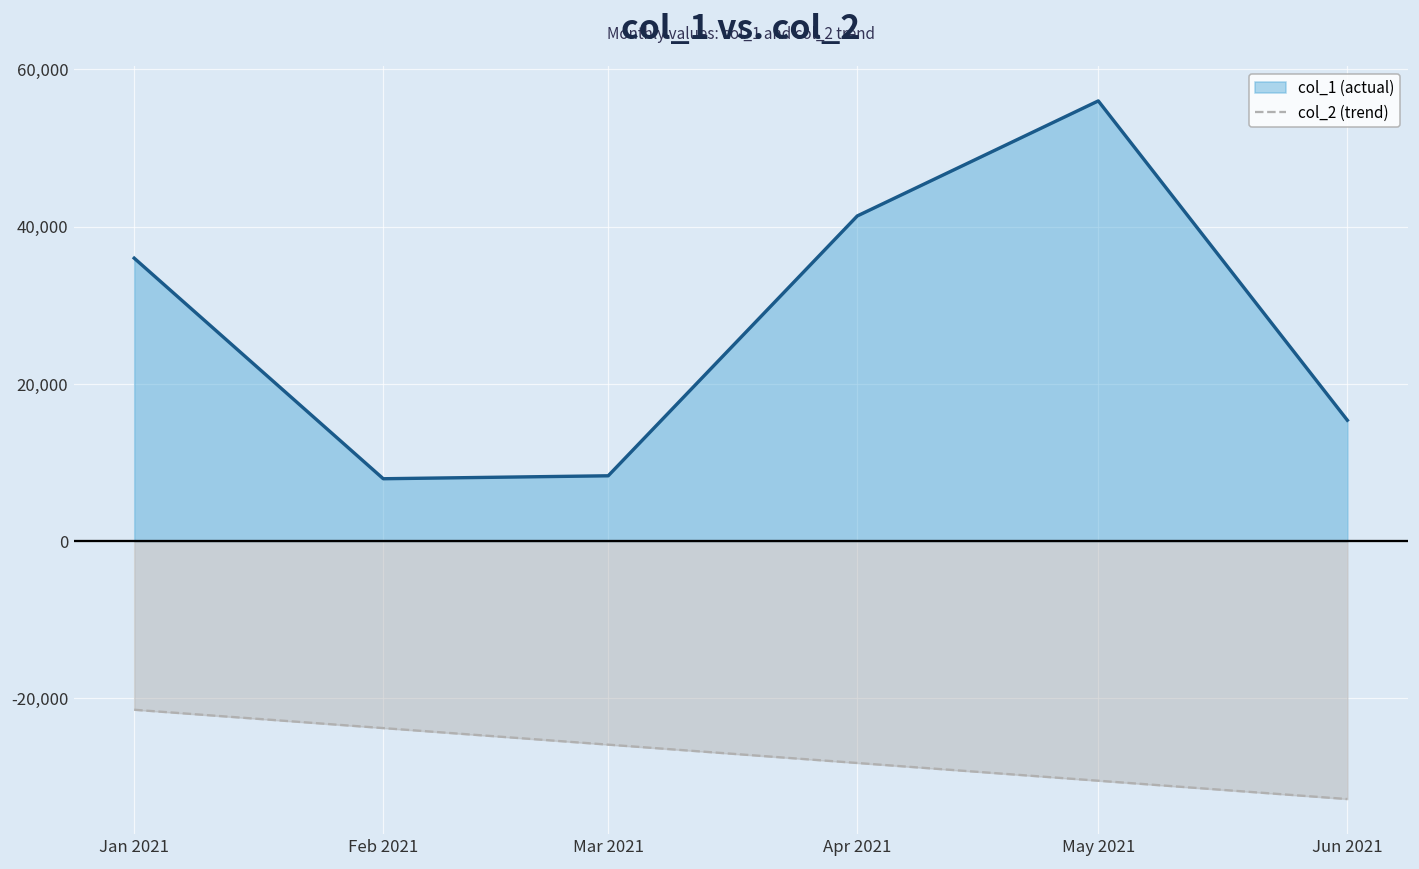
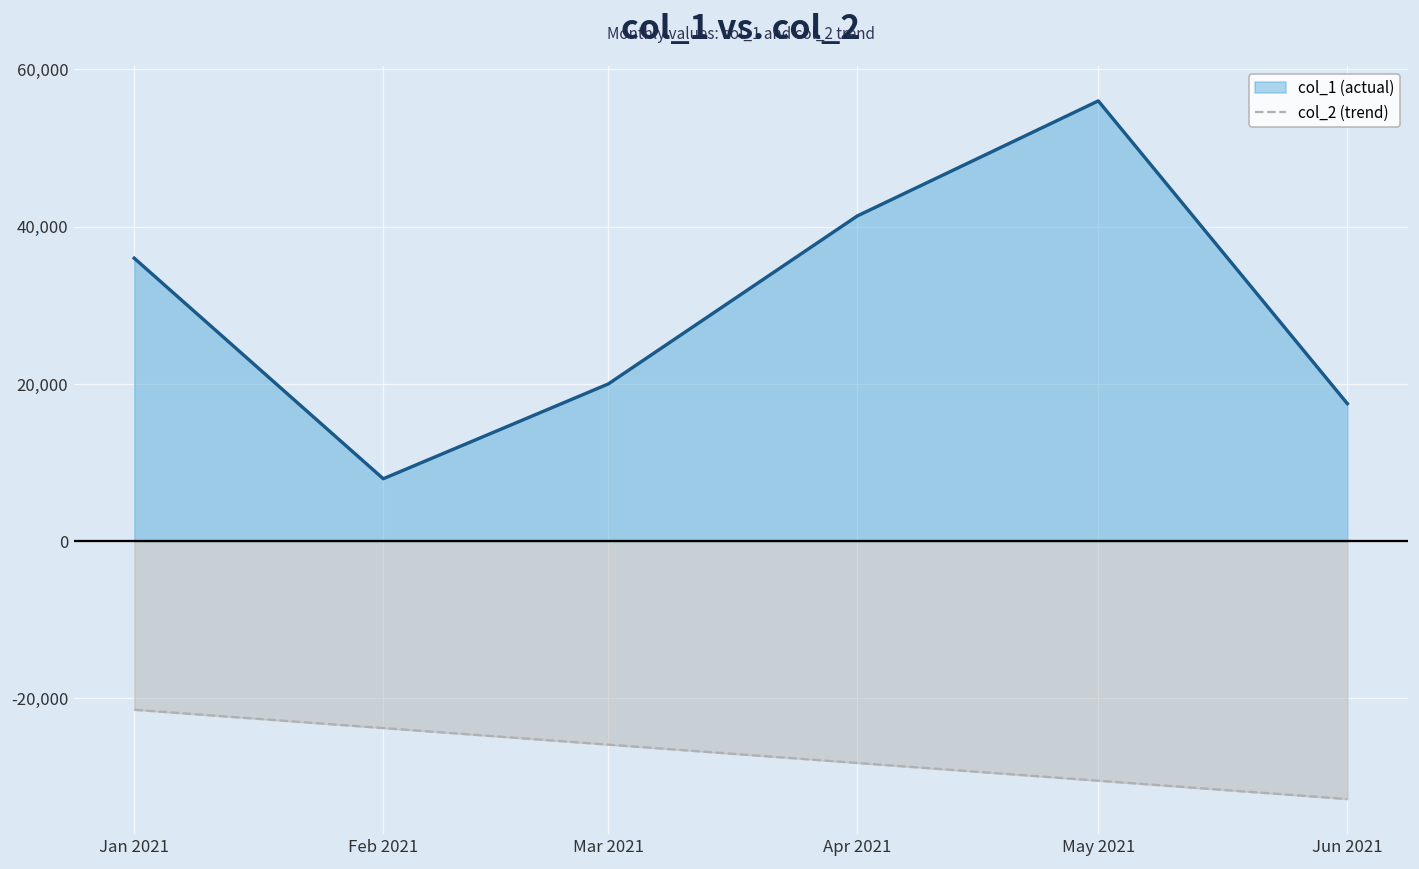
col_1 (actual), Mar 2021: 8,000 -> 20,000
col_1 (actual), Jun 2021: 15,000 -> 18,000
